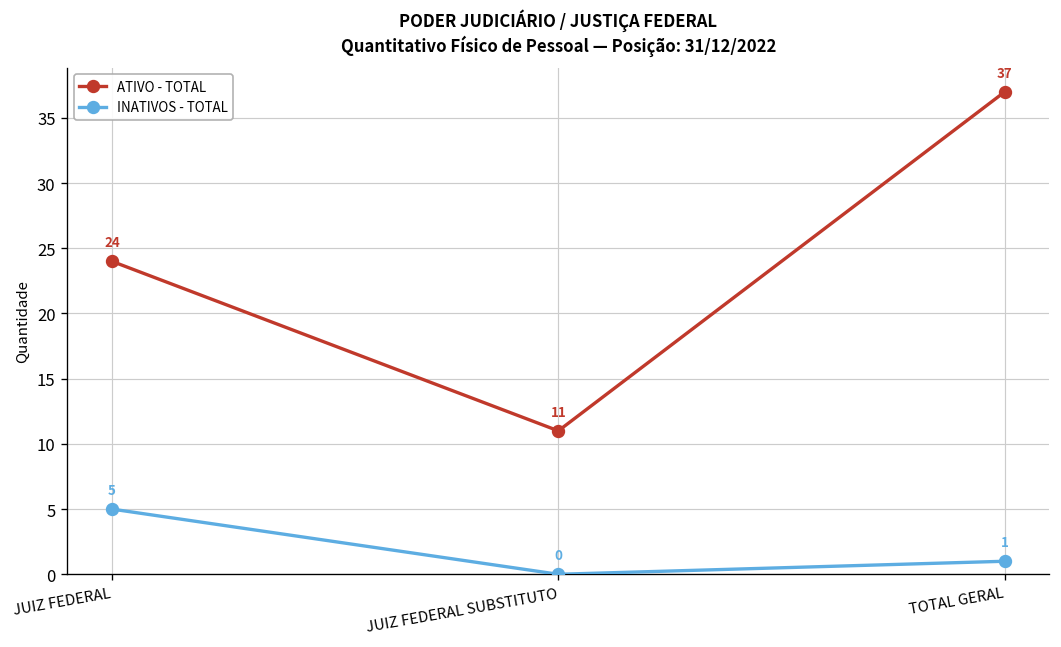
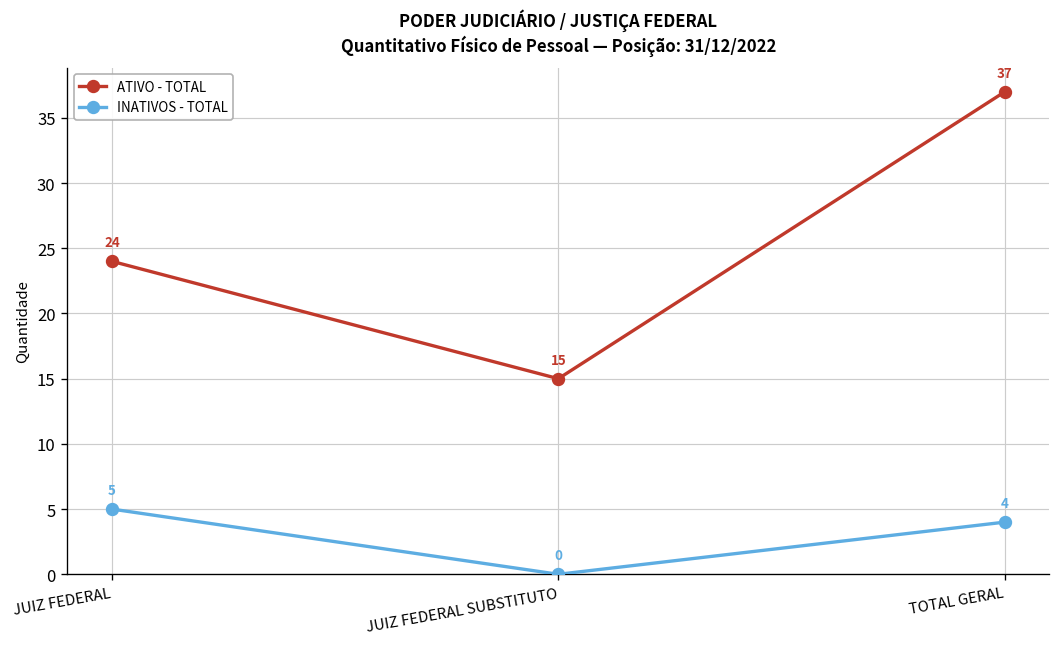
ATIVO - TOTAL, JUIZ FEDERAL SUBSTITUTO: 11 -> 15
INATIVOS - TOTAL, TOTAL GERAL: 1 -> 4
